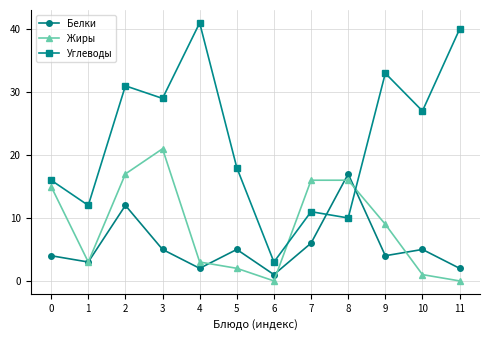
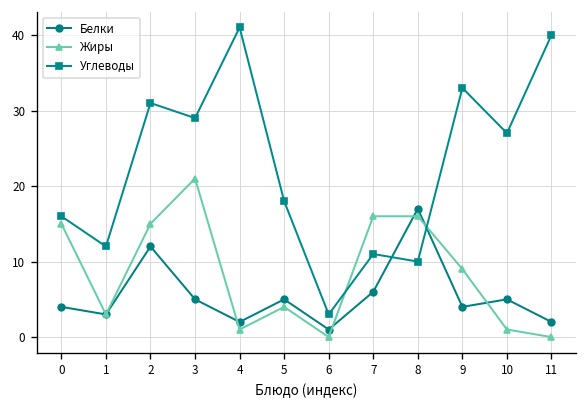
Жиры, 2: 17 -> 15
Жиры, 4: 3 -> 1
Жиры, 5: 2 -> 4
